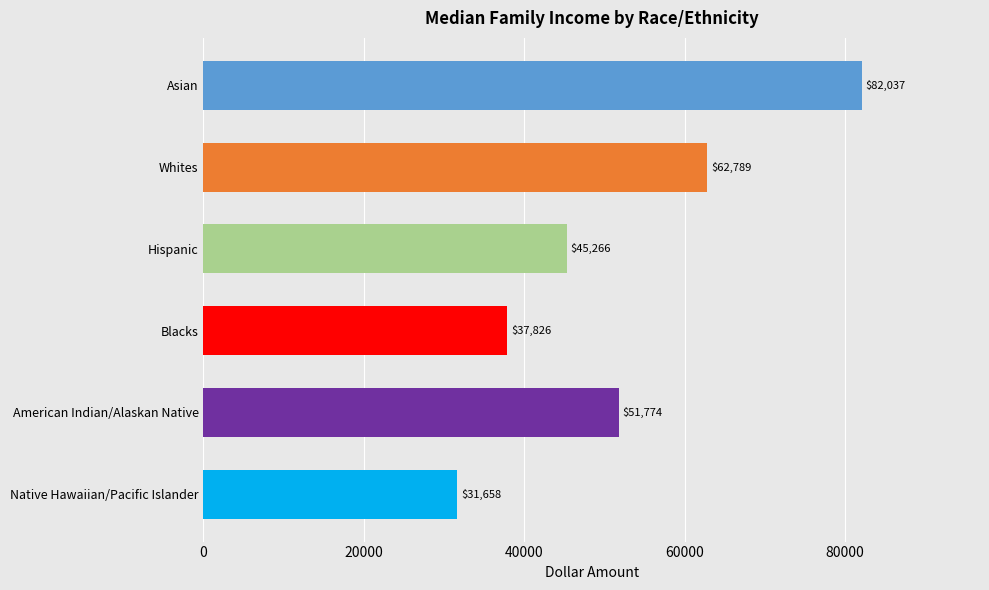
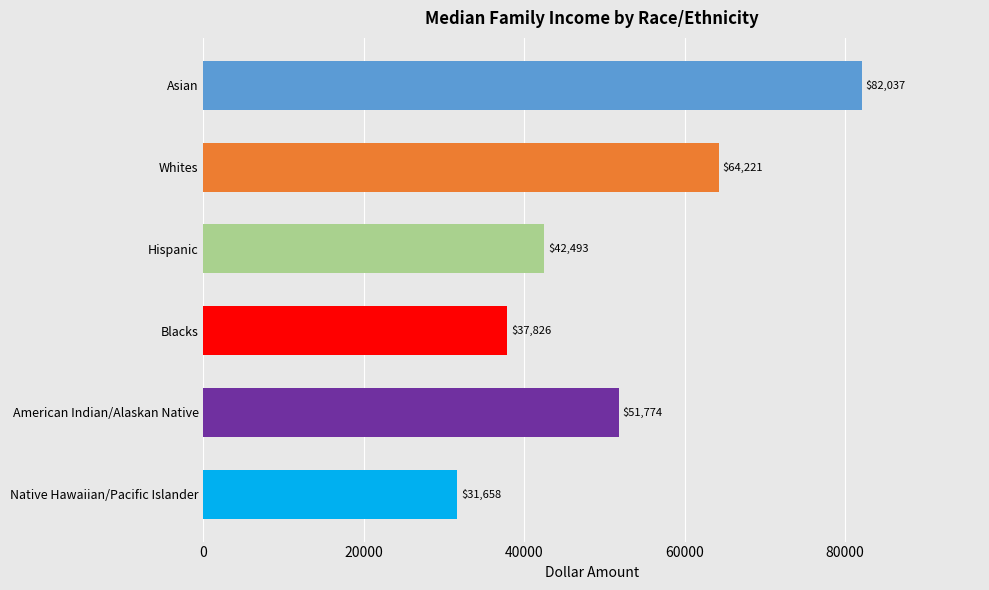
Whites: $62,789 -> $64,221
Hispanic: $45,266 -> $42,493
